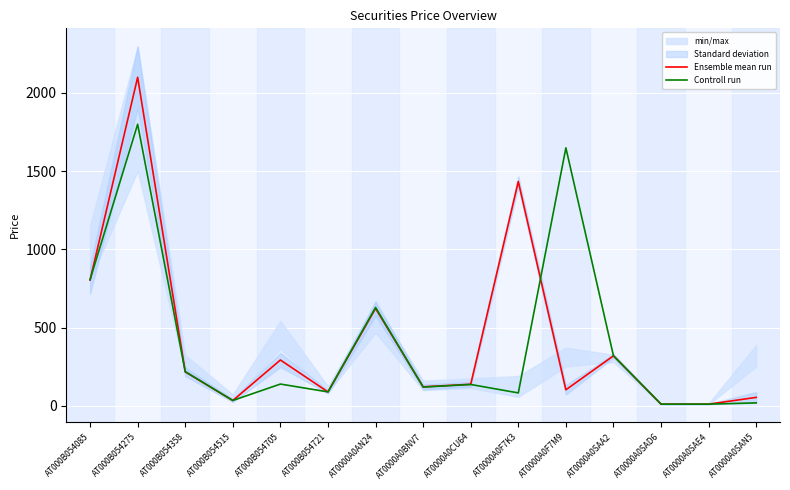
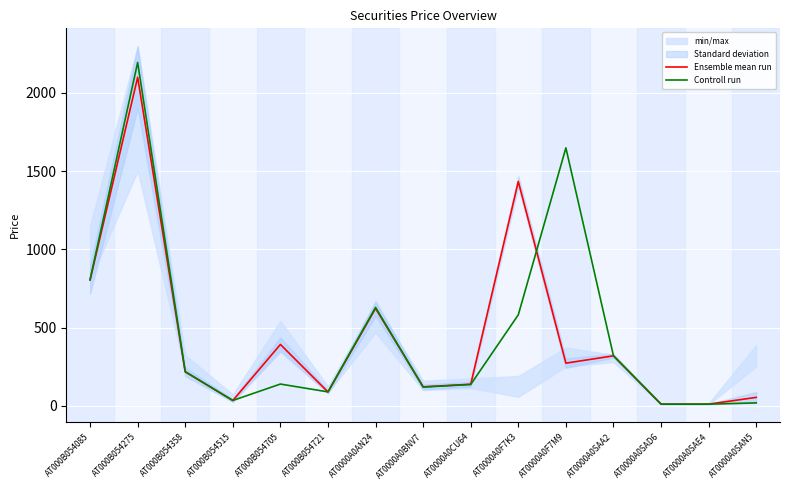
Controll run, AT000B054275: 1800 -> 2200
Ensemble mean run, AT000B054705: 290 -> 390
Controll run, AT0000A0F7K3: 80 -> 580
Ensemble mean run, AT0000A0F7M9: 100 -> 270
